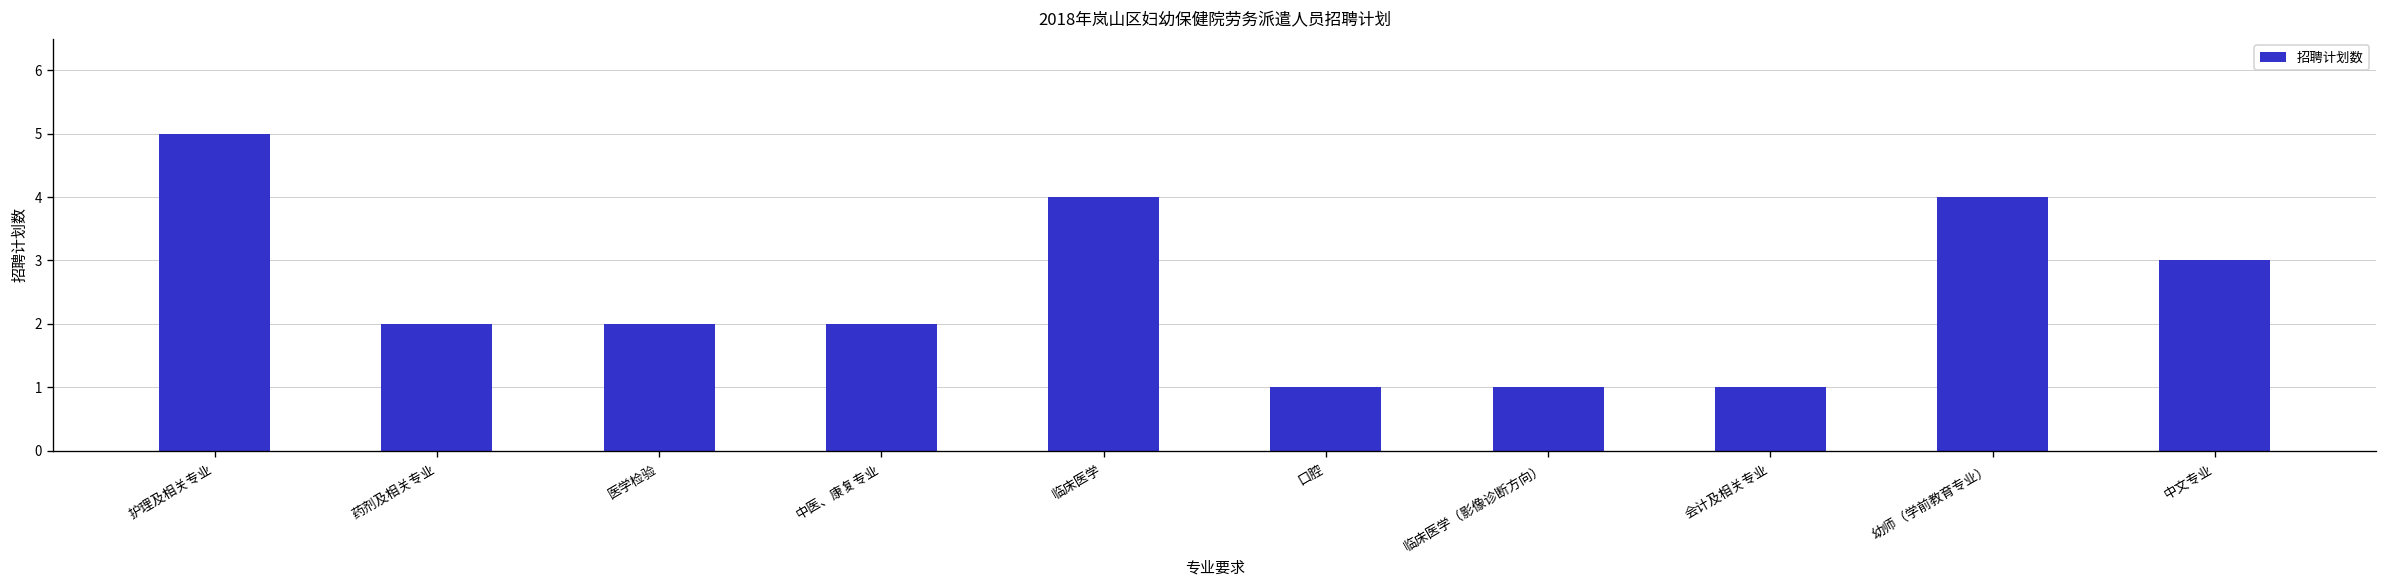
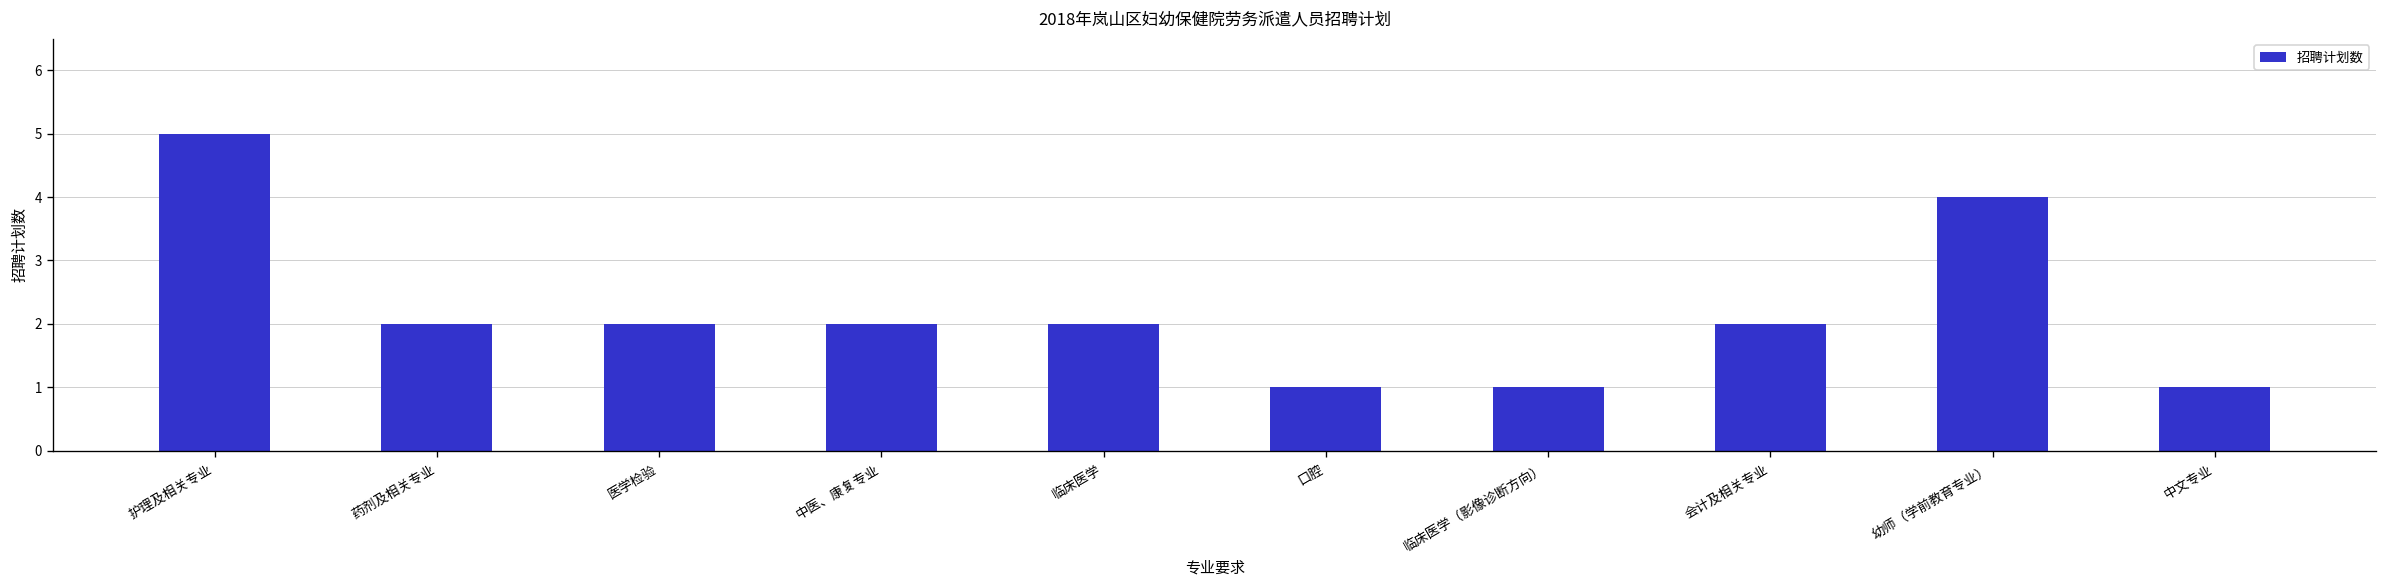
临床医学: 4 -> 2
会计及相关专业: 1 -> 2
中文专业: 3 -> 1
